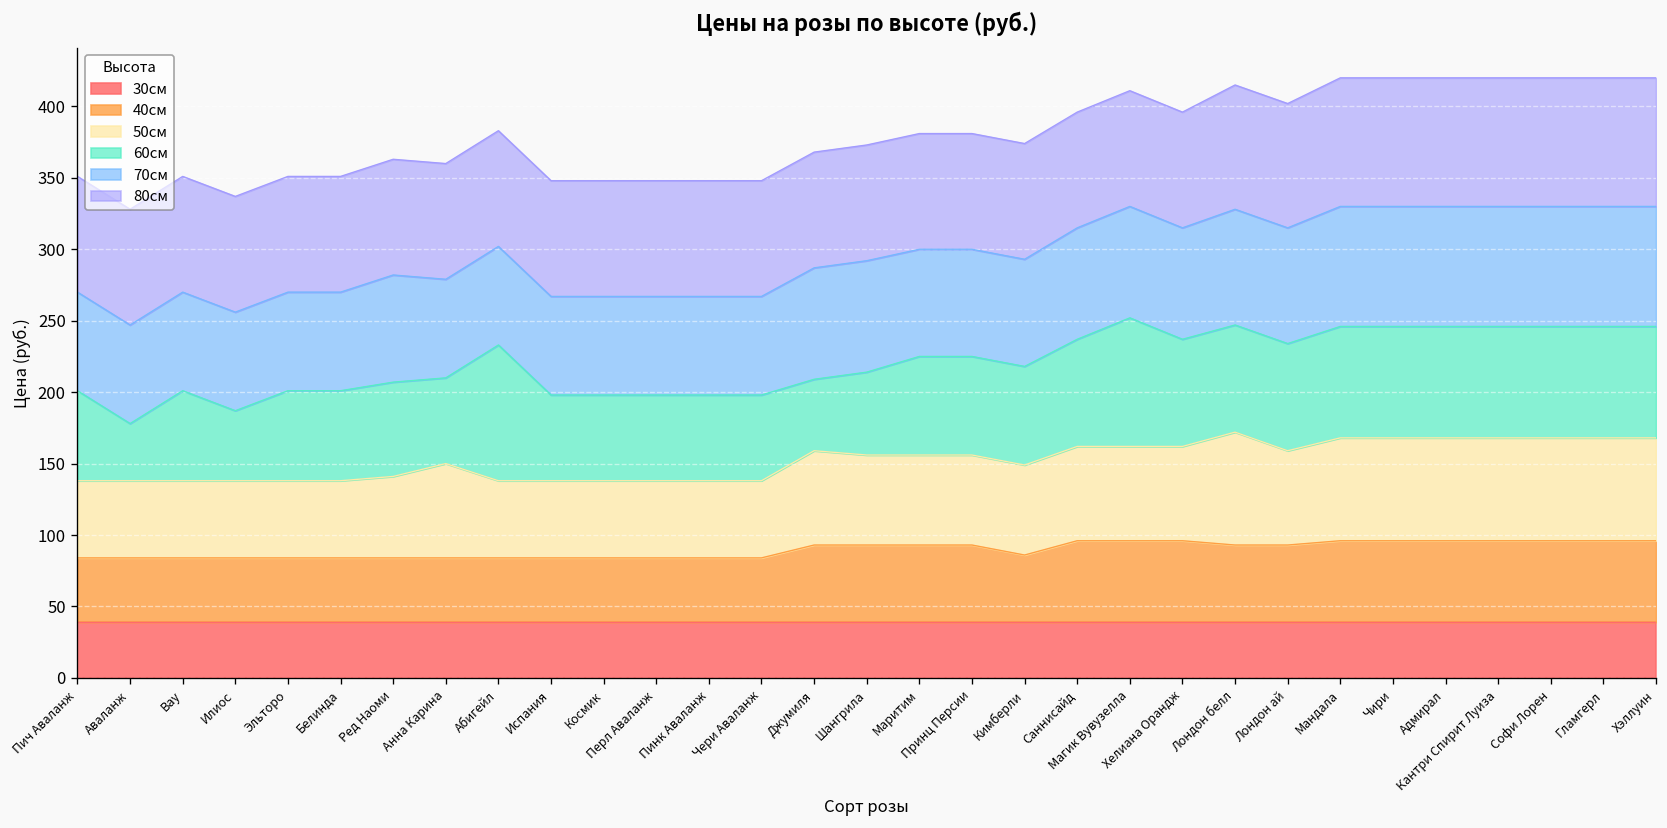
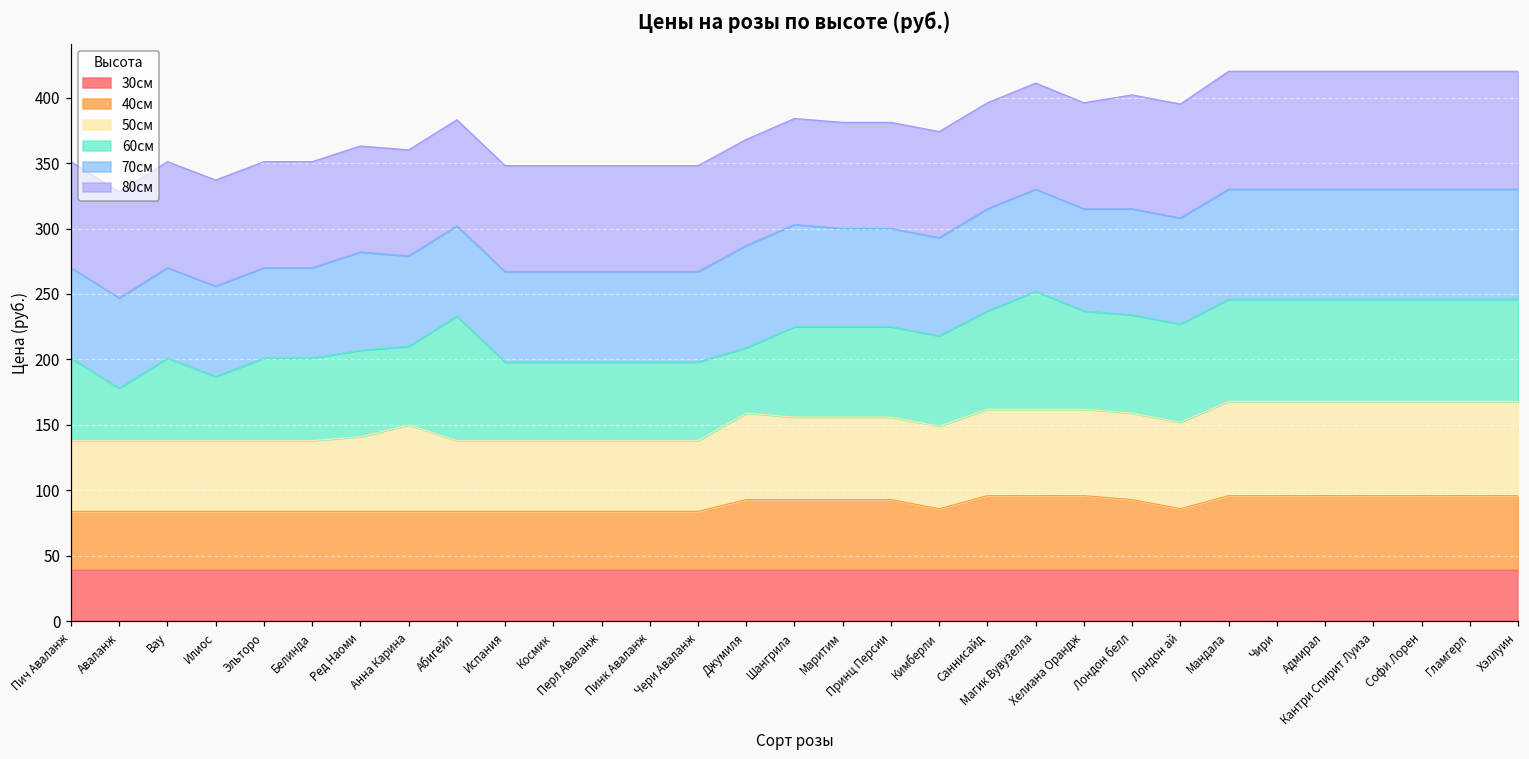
60см, Шангрила: 58 -> 69
50см, Лондон белл: 79 -> 66
40см, Лондон ай: 93 -> 86
